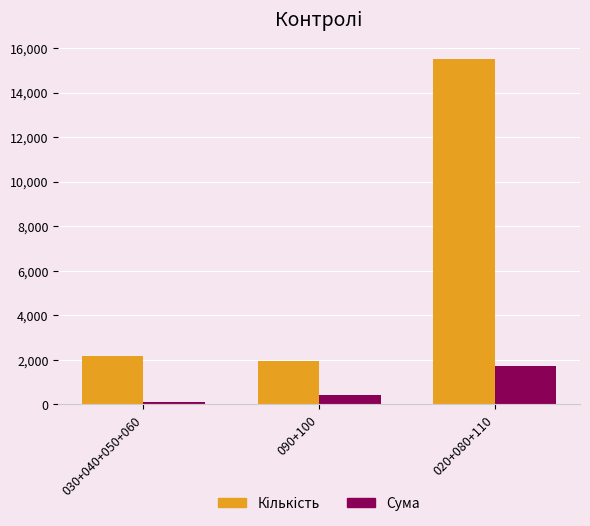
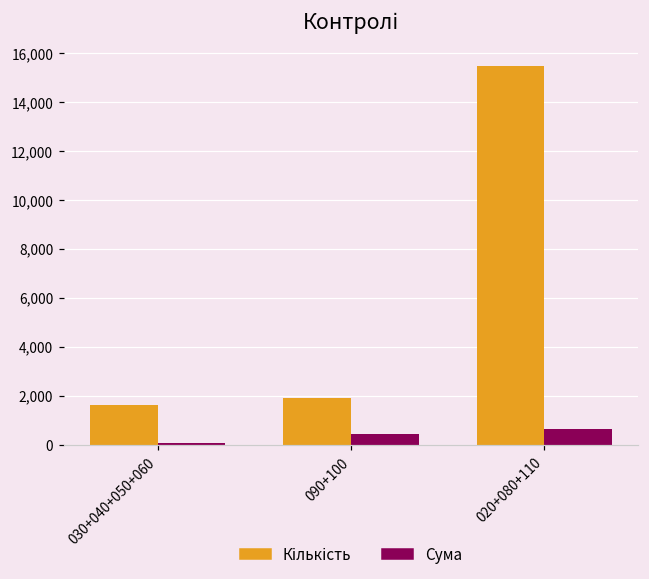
Кількість, 030+040+050+060: 2,200 -> 1,600
Сума, 020+080+110: 1,700 -> 700
